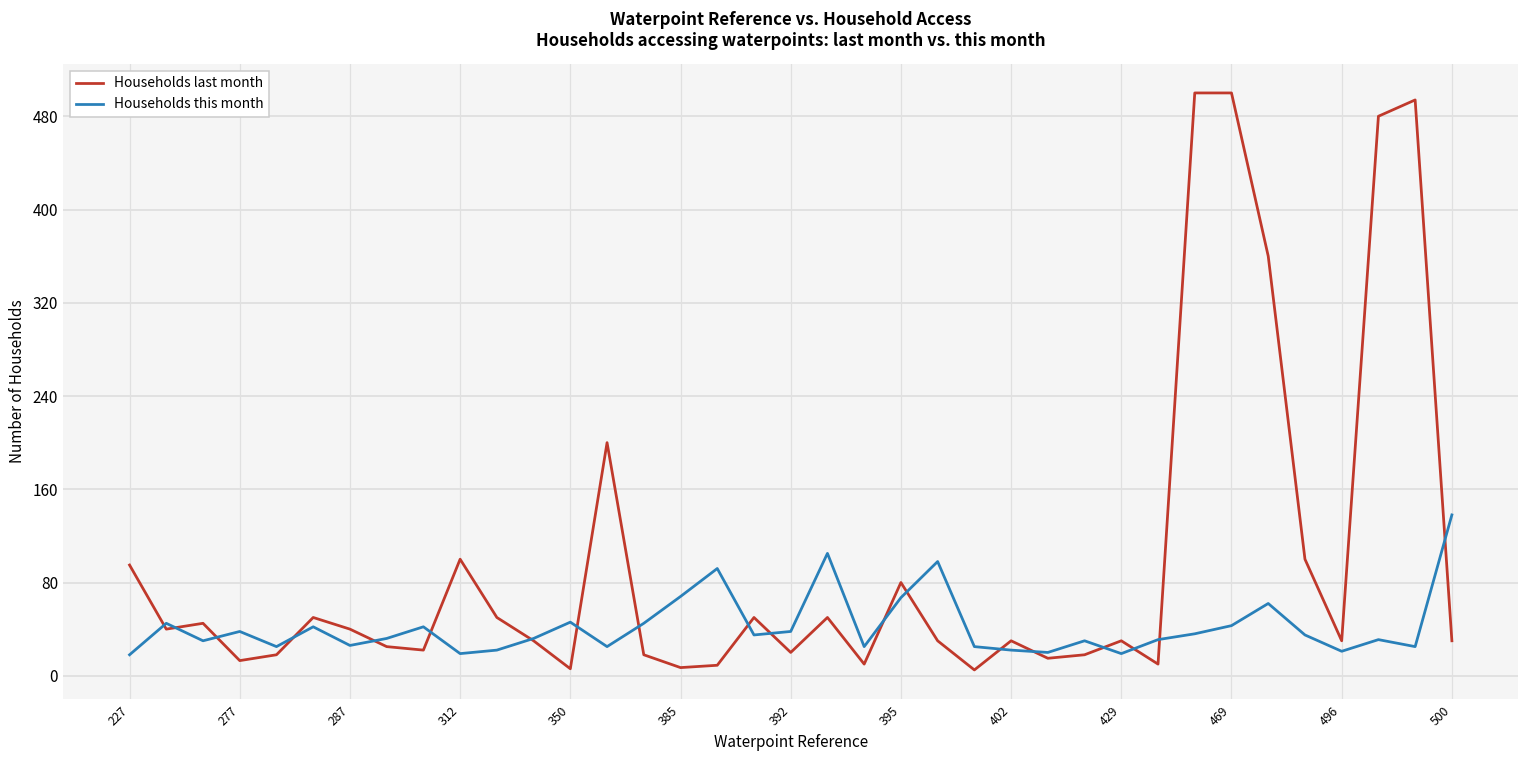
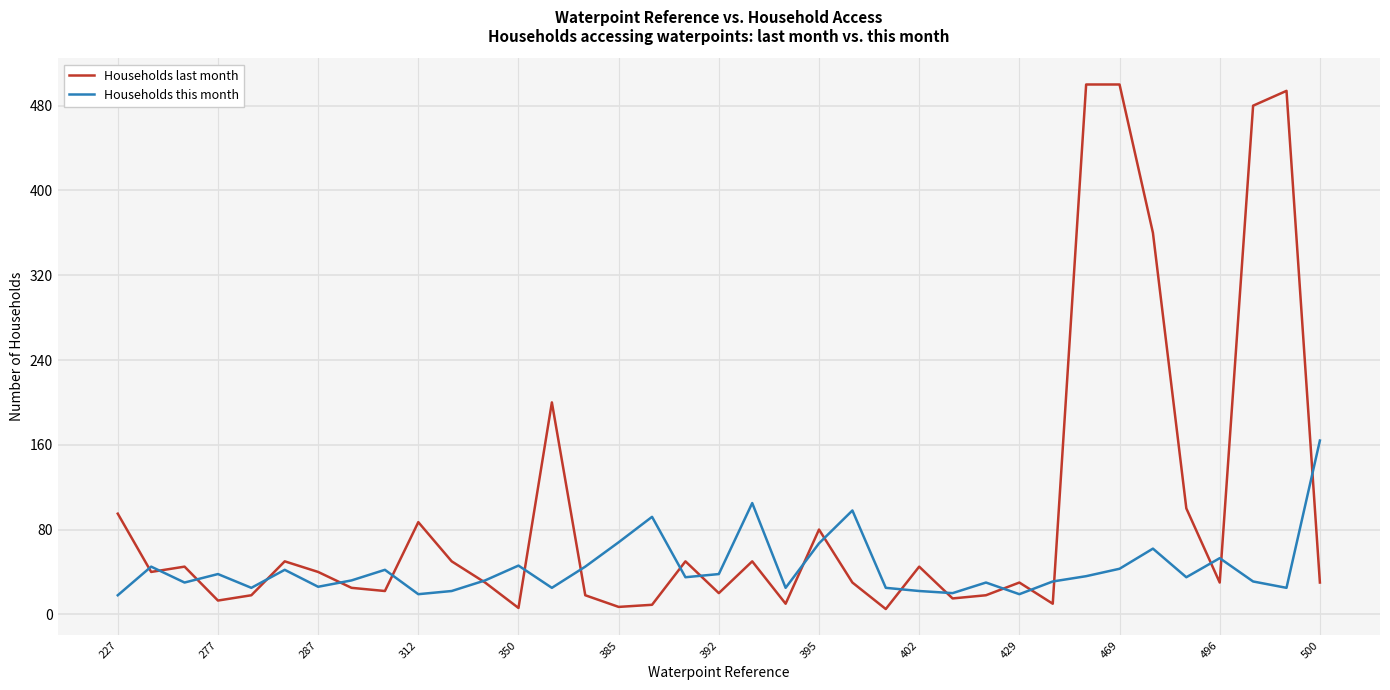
Households last month, 312: 100 -> 87
Households last month, 402: 30 -> 45
Households this month, 496: 21 -> 53
Households this month, 500: 138 -> 164
